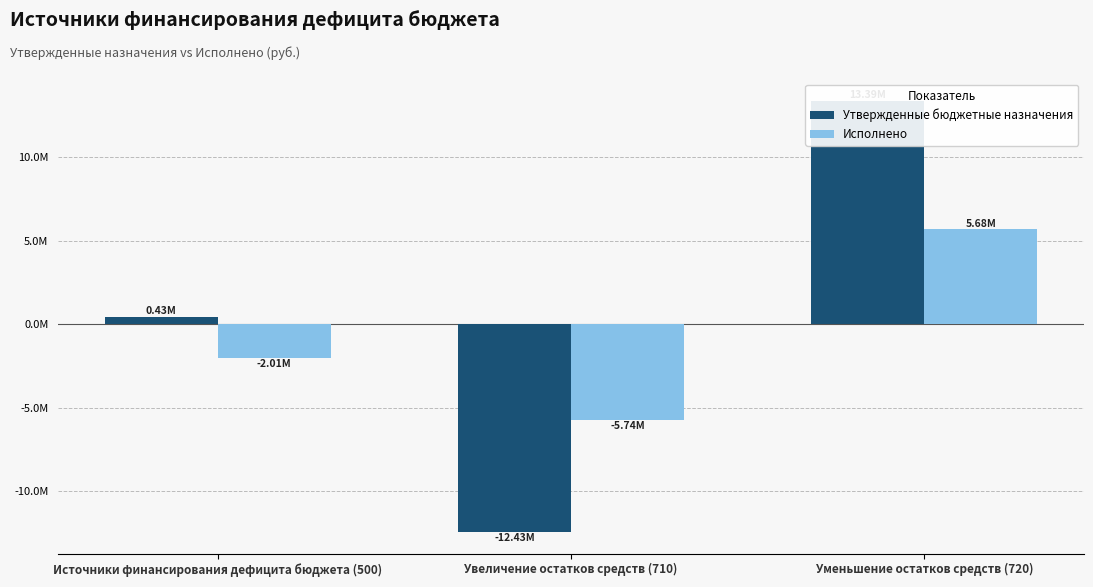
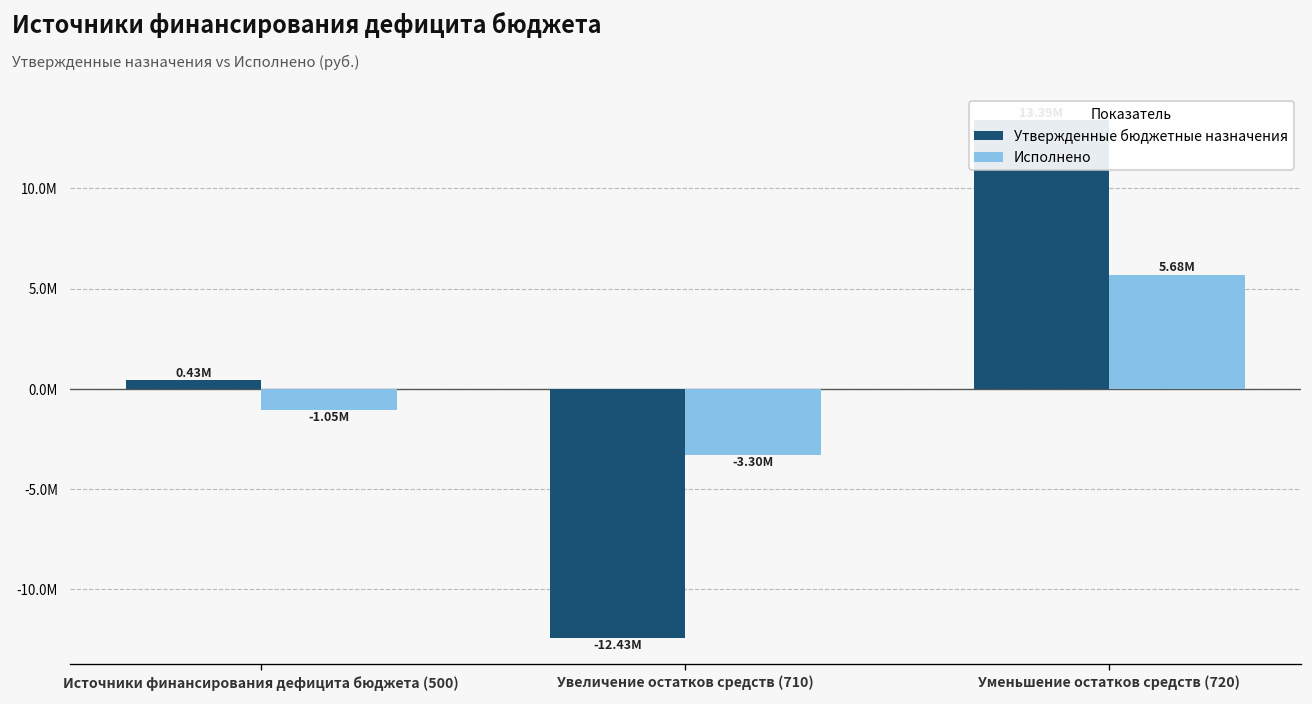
Исполнено, Источники финансирования дефицита бюджета (500): -2.01M -> -1.05M
Исполнено, Увеличение остатков средств (710): -5.74M -> -3.30M
